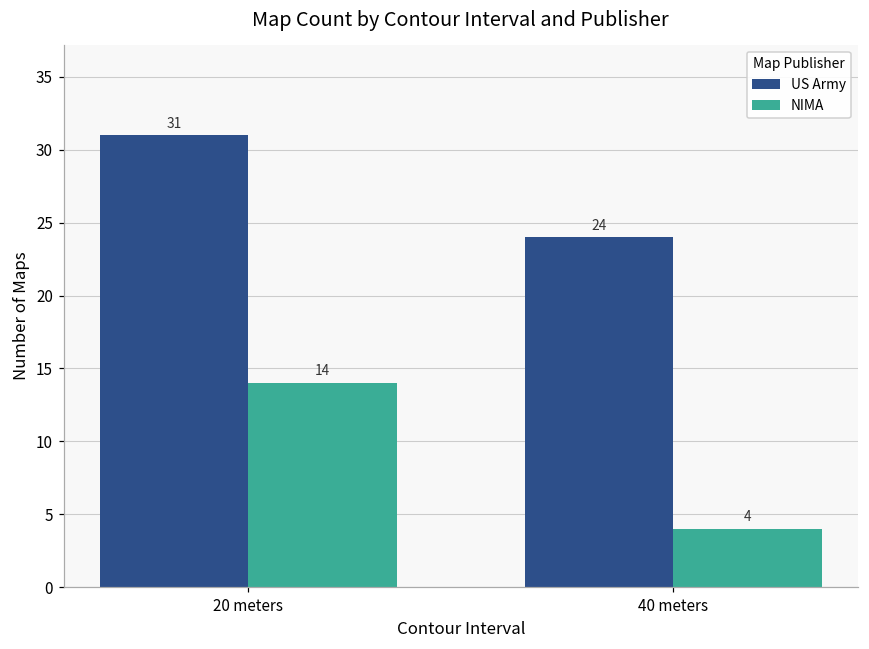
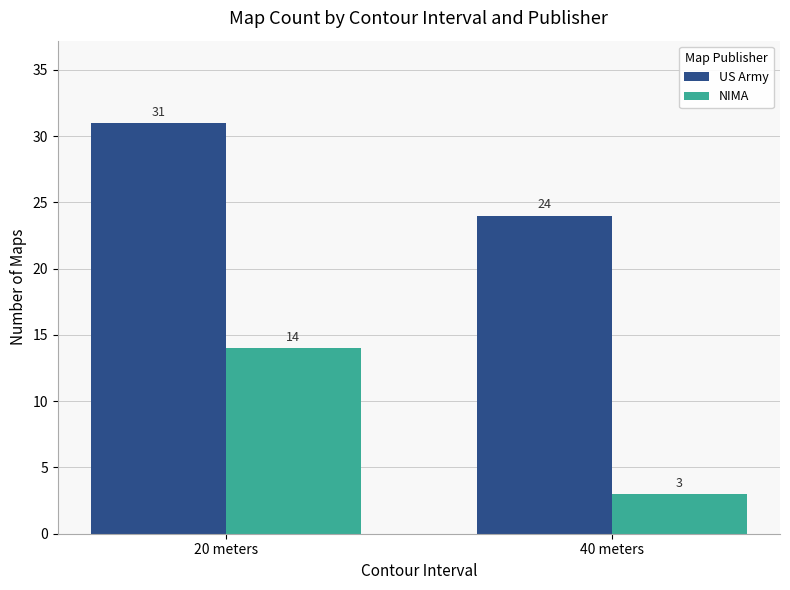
NIMA, 40 meters: 4 -> 3
